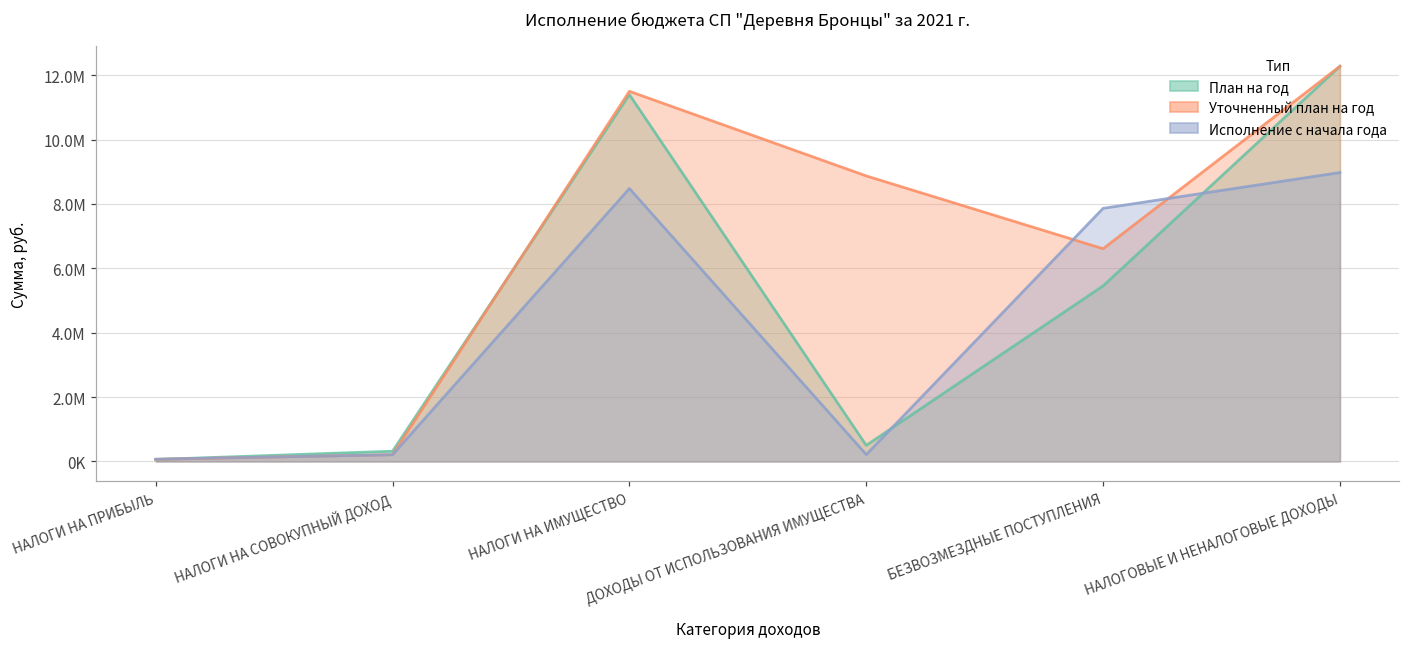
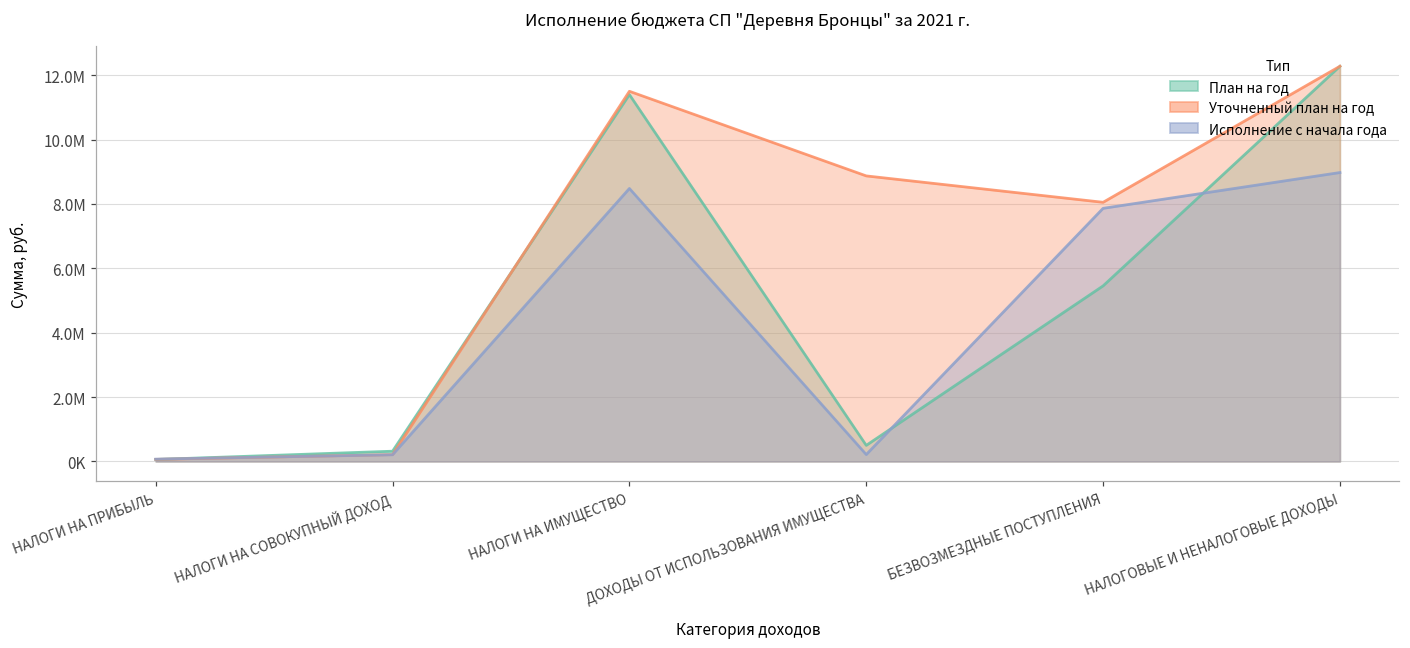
Уточненный план на год, БЕЗВОЗМЕЗДНЫЕ ПОСТУПЛЕНИЯ: 6600000 -> 8100000
